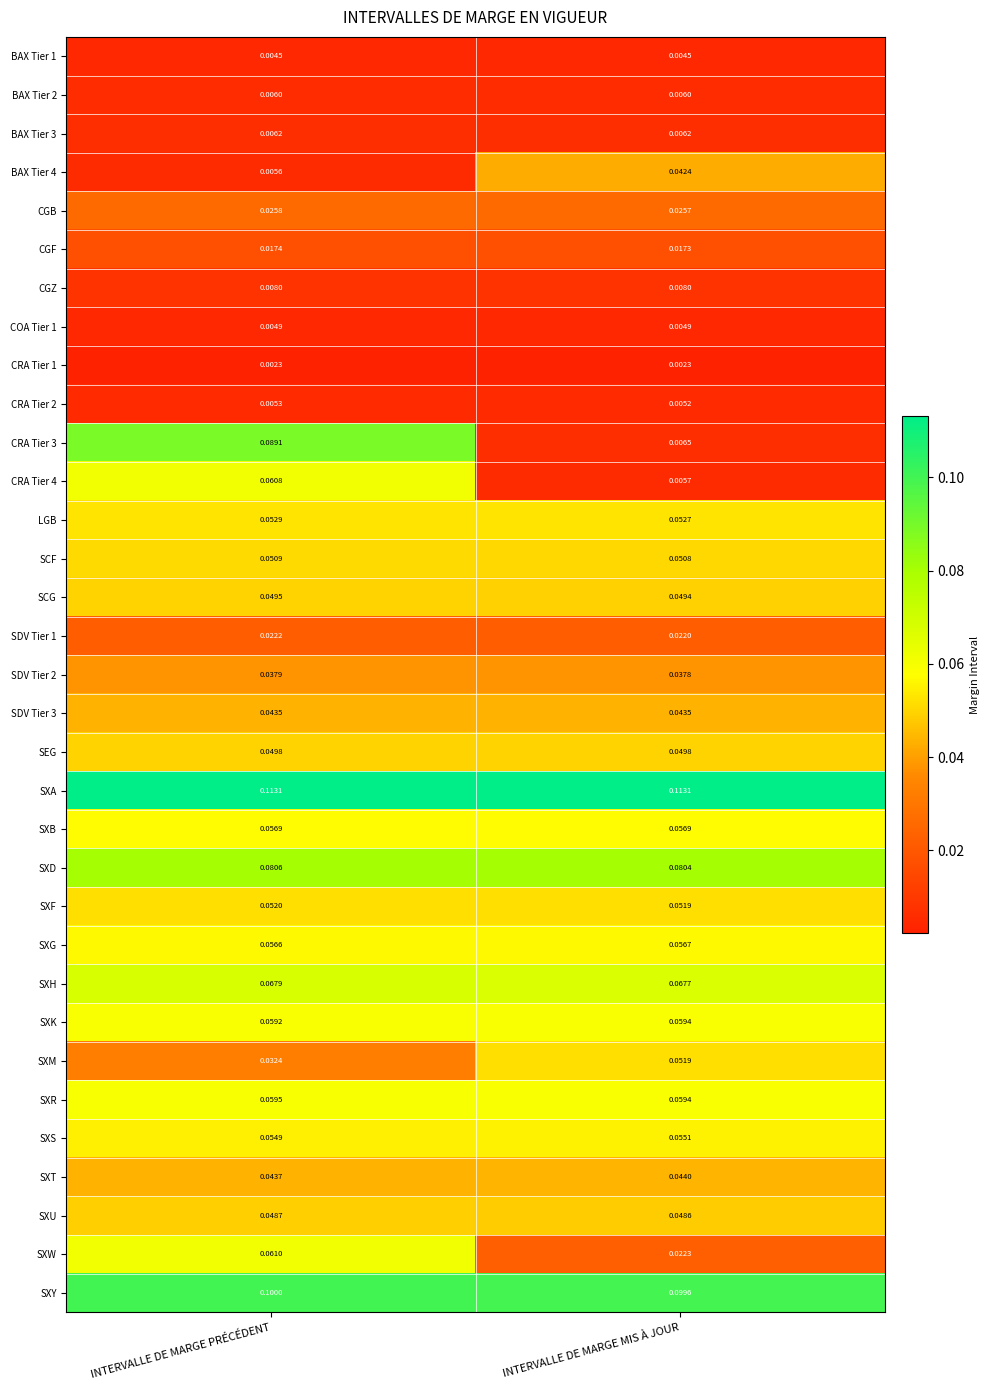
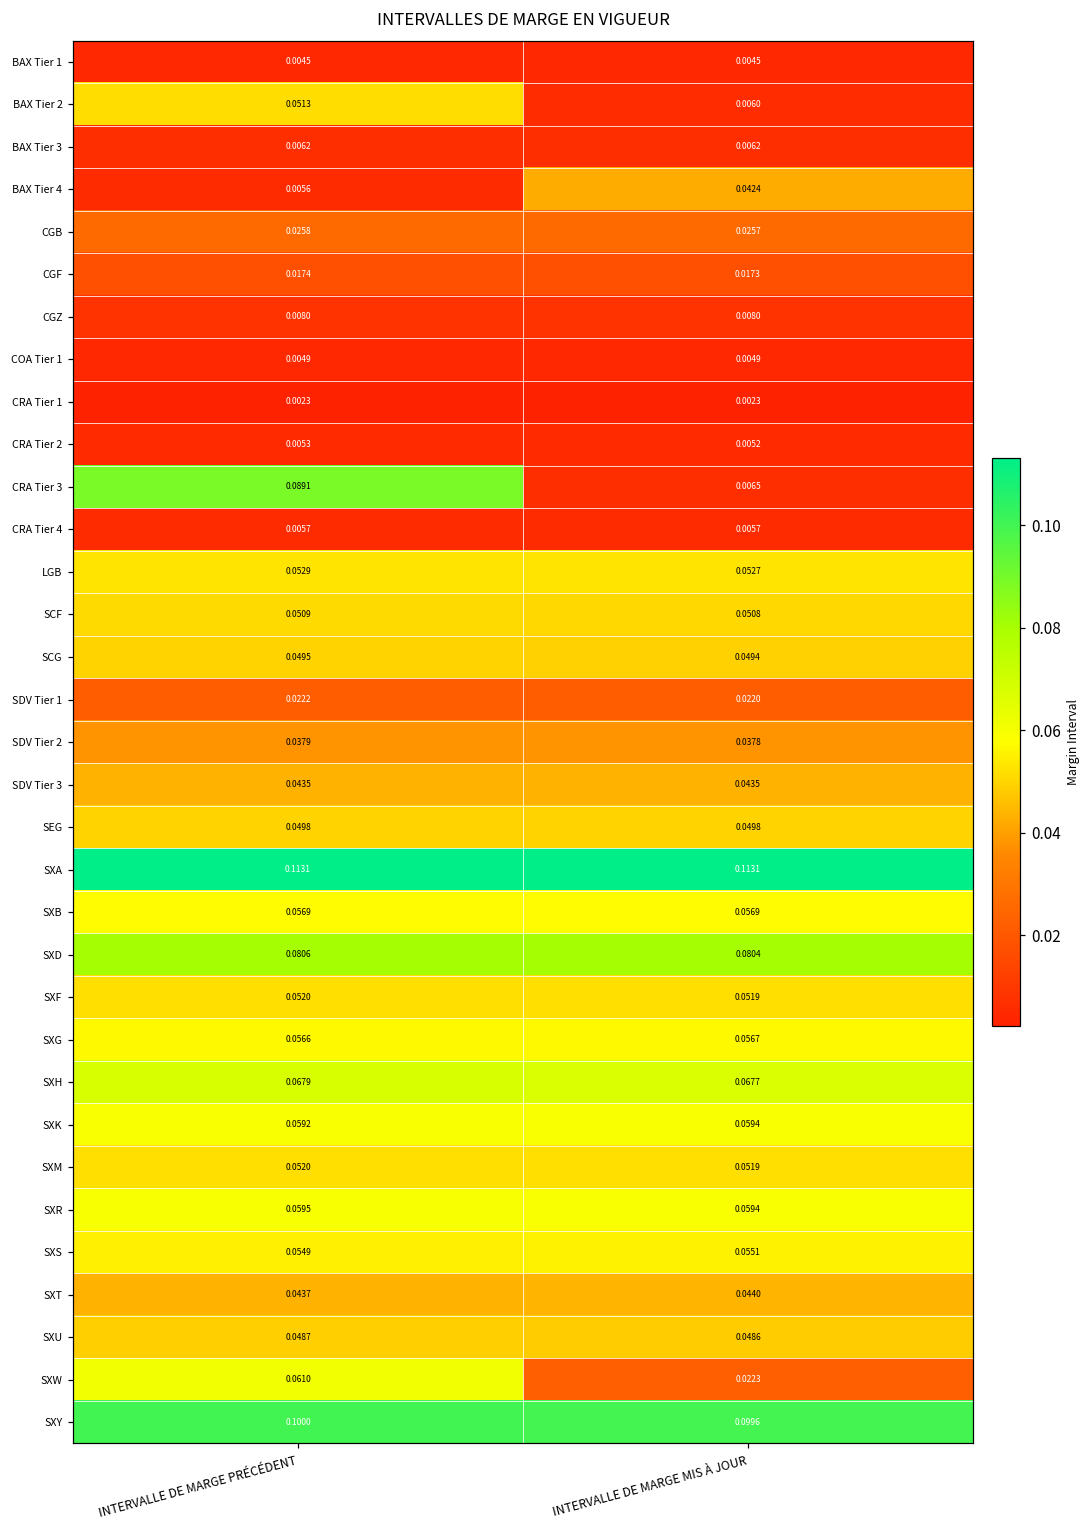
BAX Tier 2, INTERVALLE DE MARGE PRÉCÉDENT: 0.0060 -> 0.0513
CRA Tier 4, INTERVALLE DE MARGE PRÉCÉDENT: 0.0608 -> 0.0057
SXM, INTERVALLE DE MARGE PRÉCÉDENT: 0.0324 -> 0.0520
